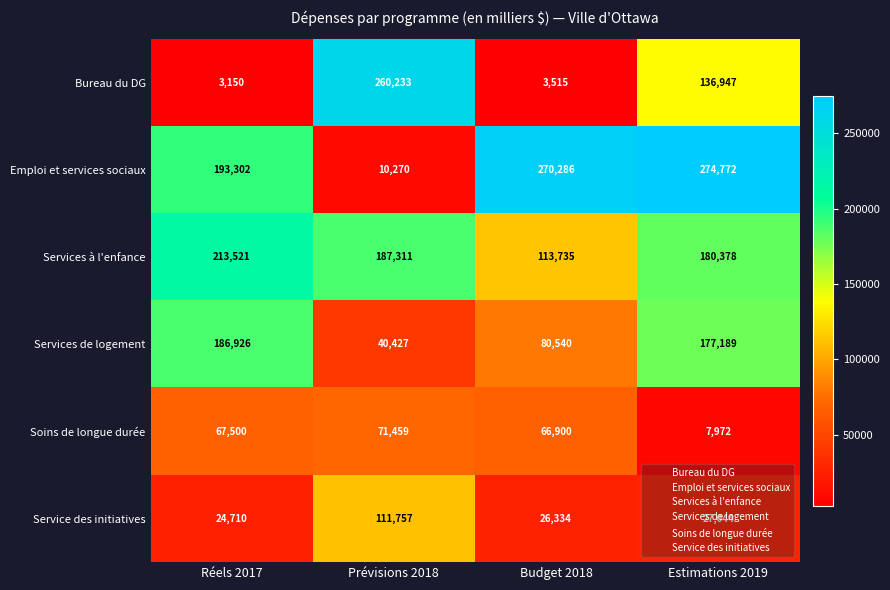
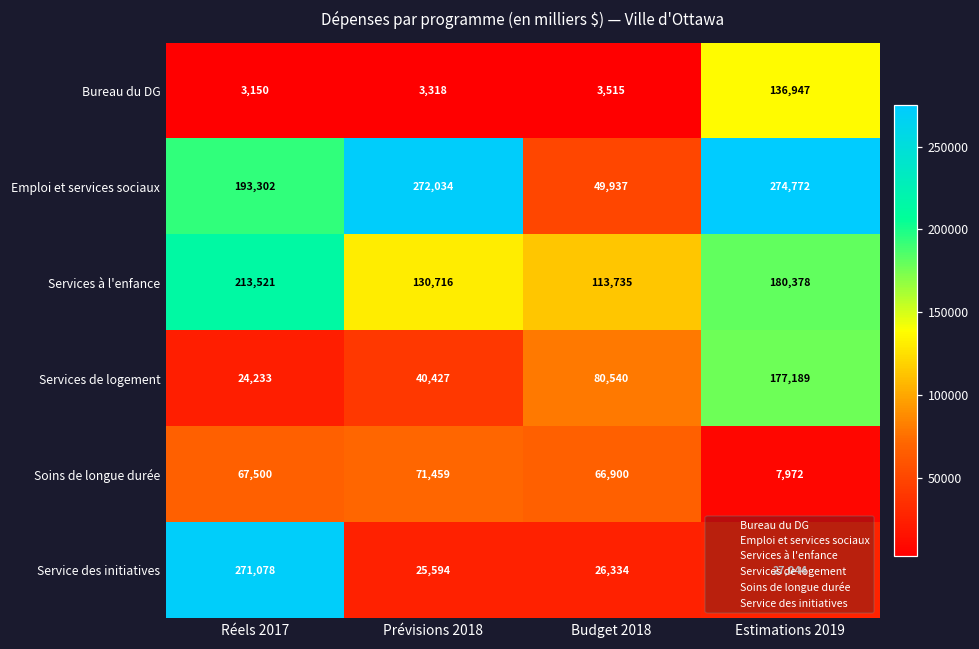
Bureau du DG, Prévisions 2018: 260,233 -> 3,318
Emploi et services sociaux, Prévisions 2018: 10,270 -> 272,034
Emploi et services sociaux, Budget 2018: 270,286 -> 49,937
Services à l'enfance, Prévisions 2018: 187,311 -> 130,716
Services de logement, Réels 2017: 186,926 -> 24,233
Service des initiatives, Réels 2017: 24,710 -> 271,078
Service des initiatives, Prévisions 2018: 111,757 -> 25,594
